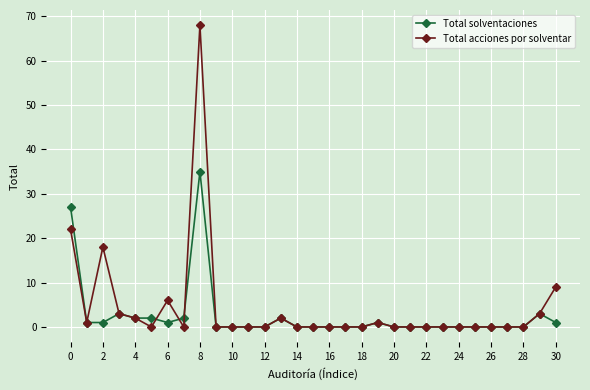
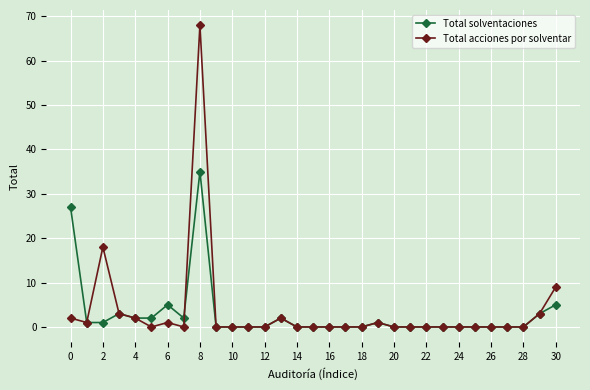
Total acciones por solventar, 0: 22 -> 2
Total solventaciones, 6: 1 -> 5
Total acciones por solventar, 6: 6 -> 1
Total solventaciones, 30: 1 -> 5
